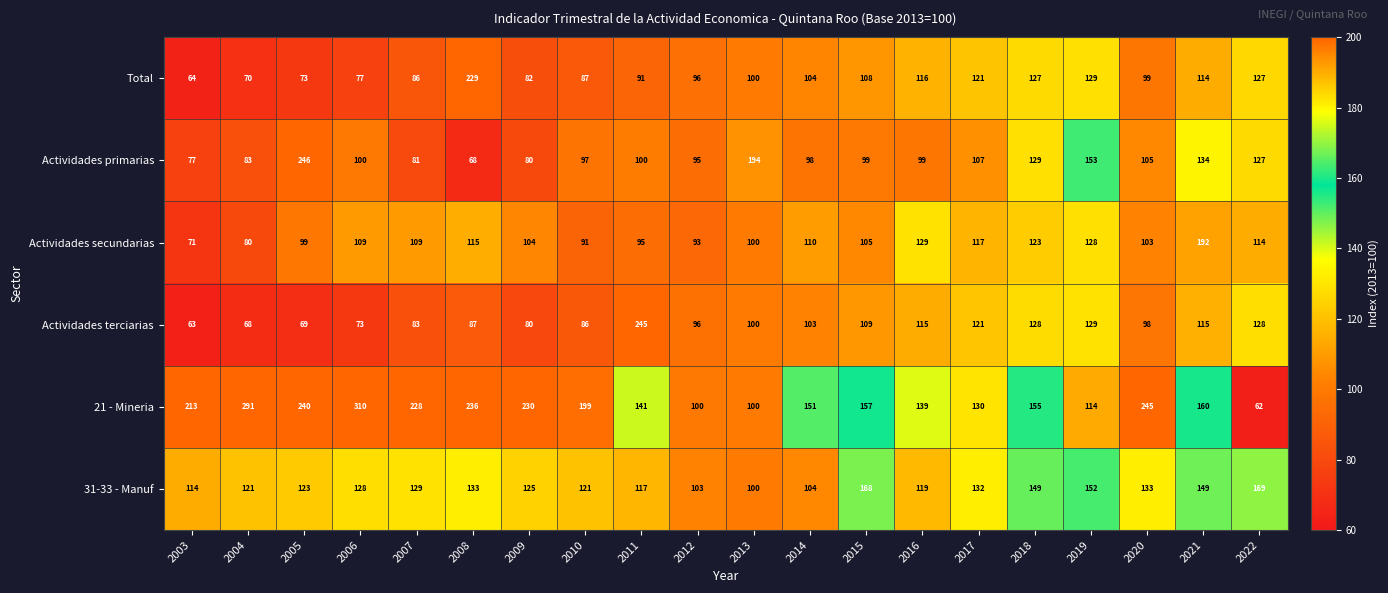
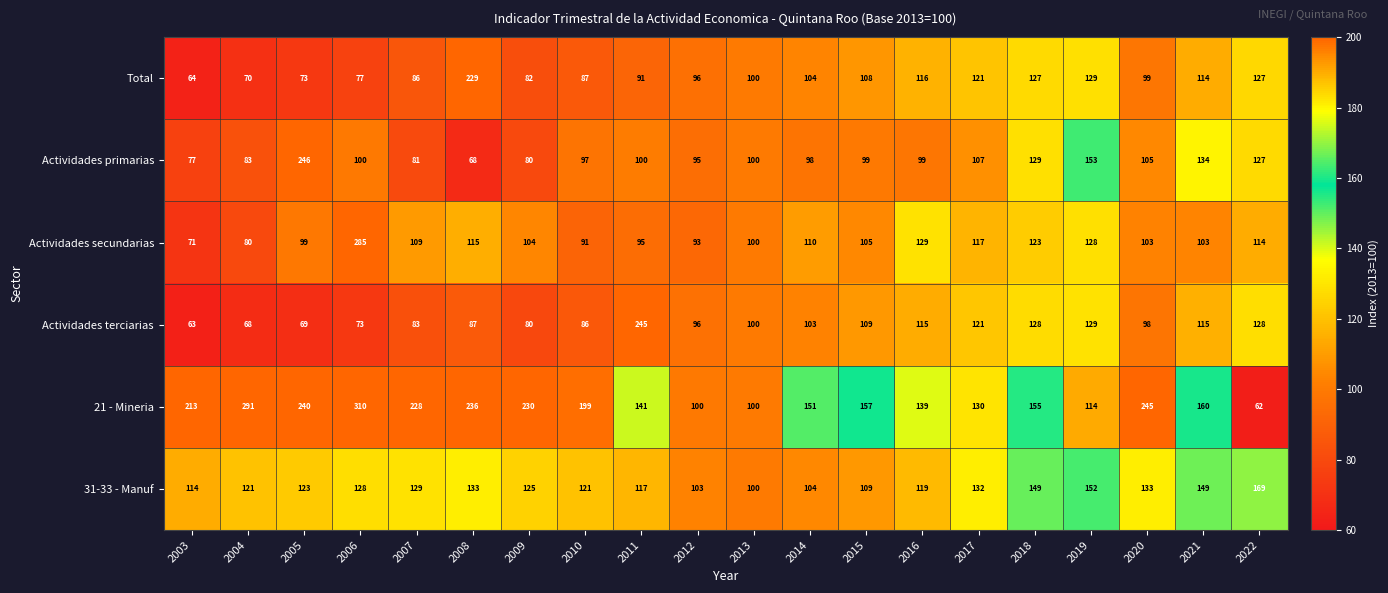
Actividades primarias, 2013: 194 -> 100
Actividades secundarias, 2006: 109 -> 285
Actividades secundarias, 2021: 192 -> 103
31-33 - Manuf, 2015: 168 -> 109
